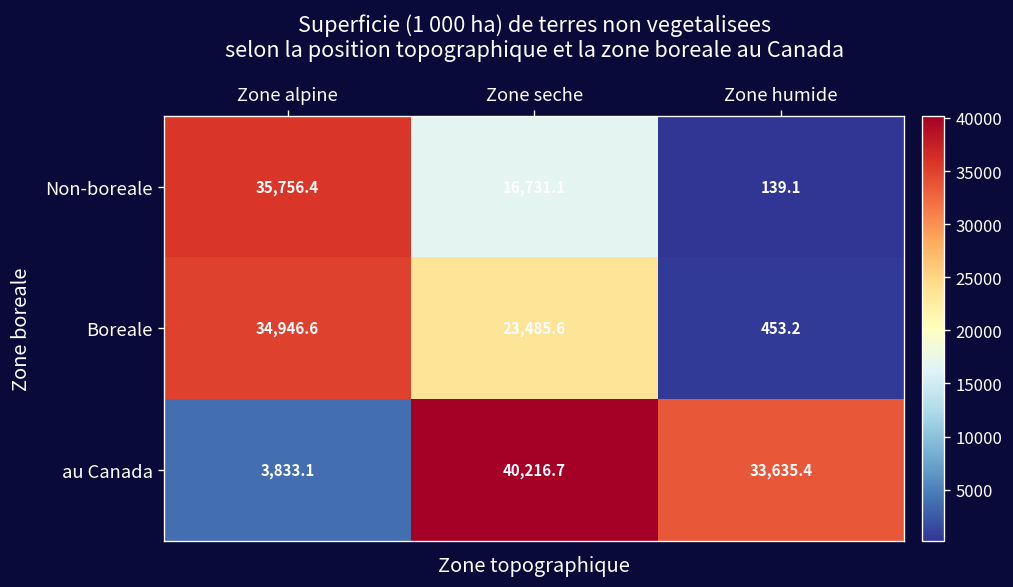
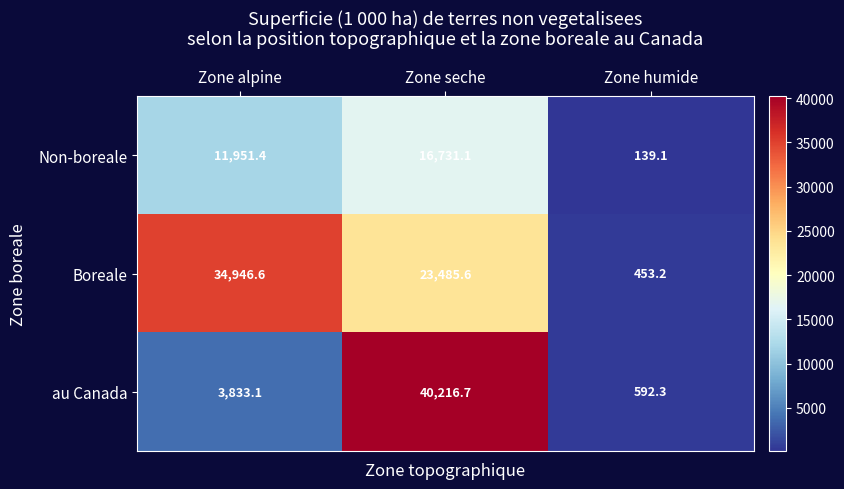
Non-boreale, Zone alpine: 35,756.4 -> 11,951.4
au Canada, Zone humide: 33,635.4 -> 592.3
